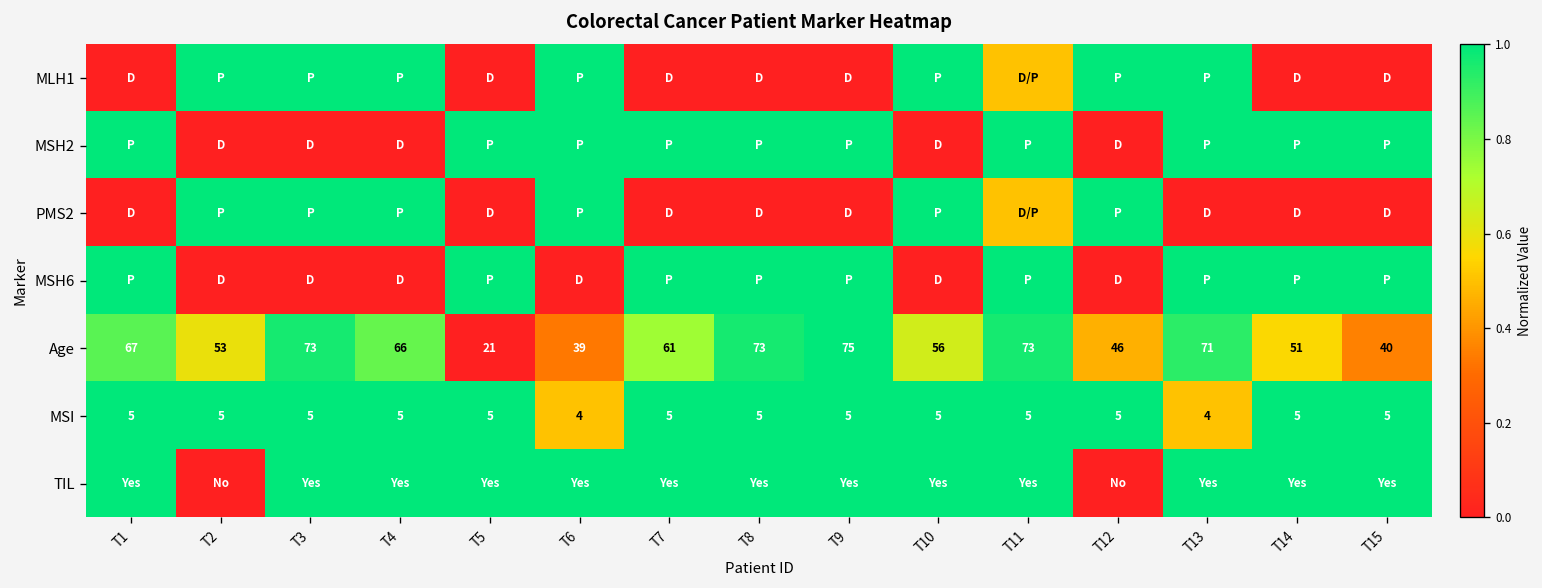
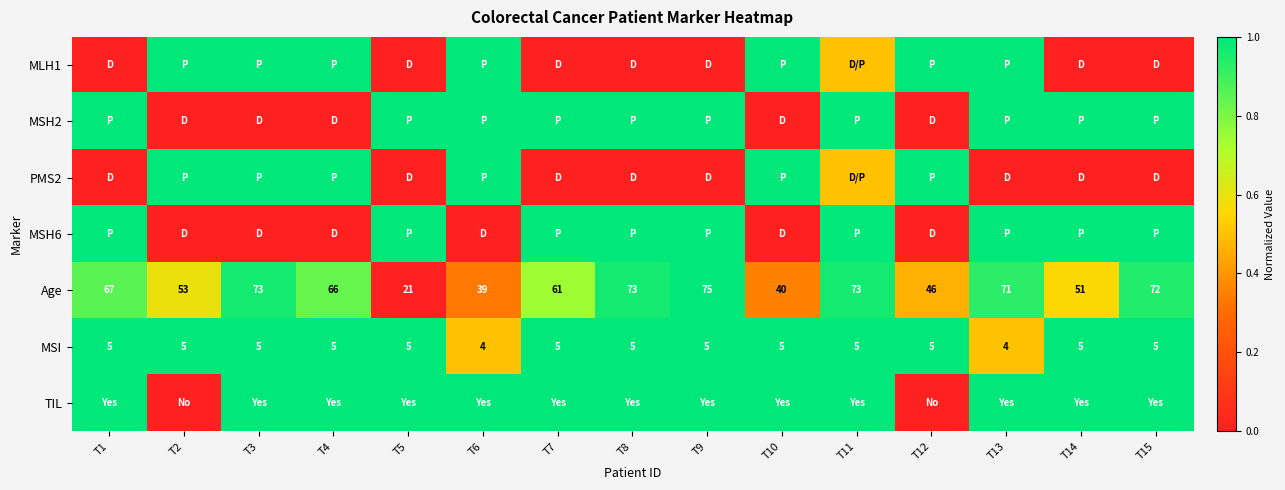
Age, T10: 56 -> 40
Age, T15: 40 -> 72
